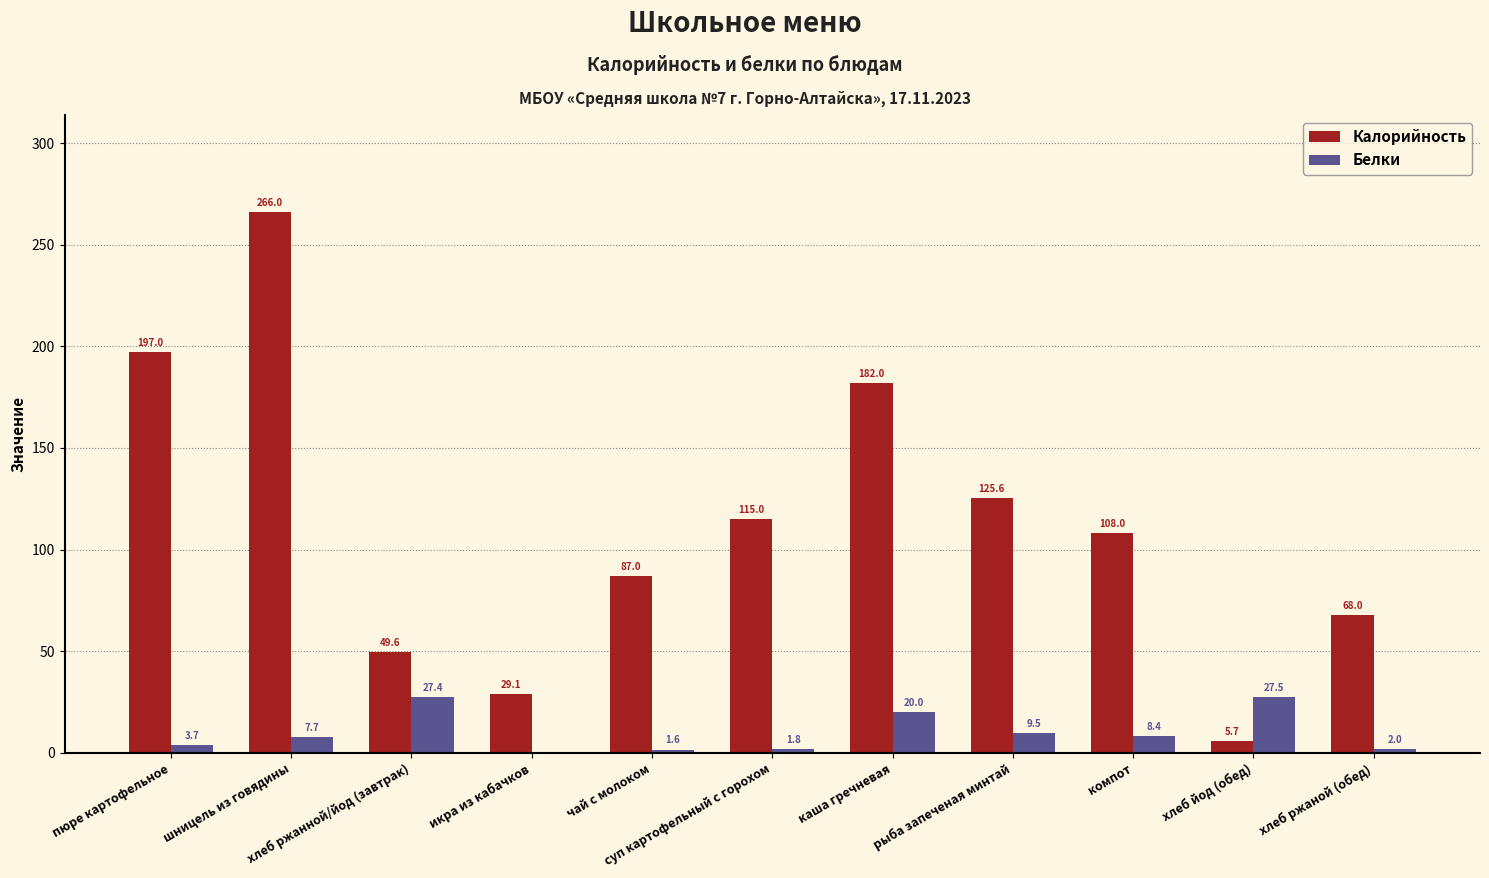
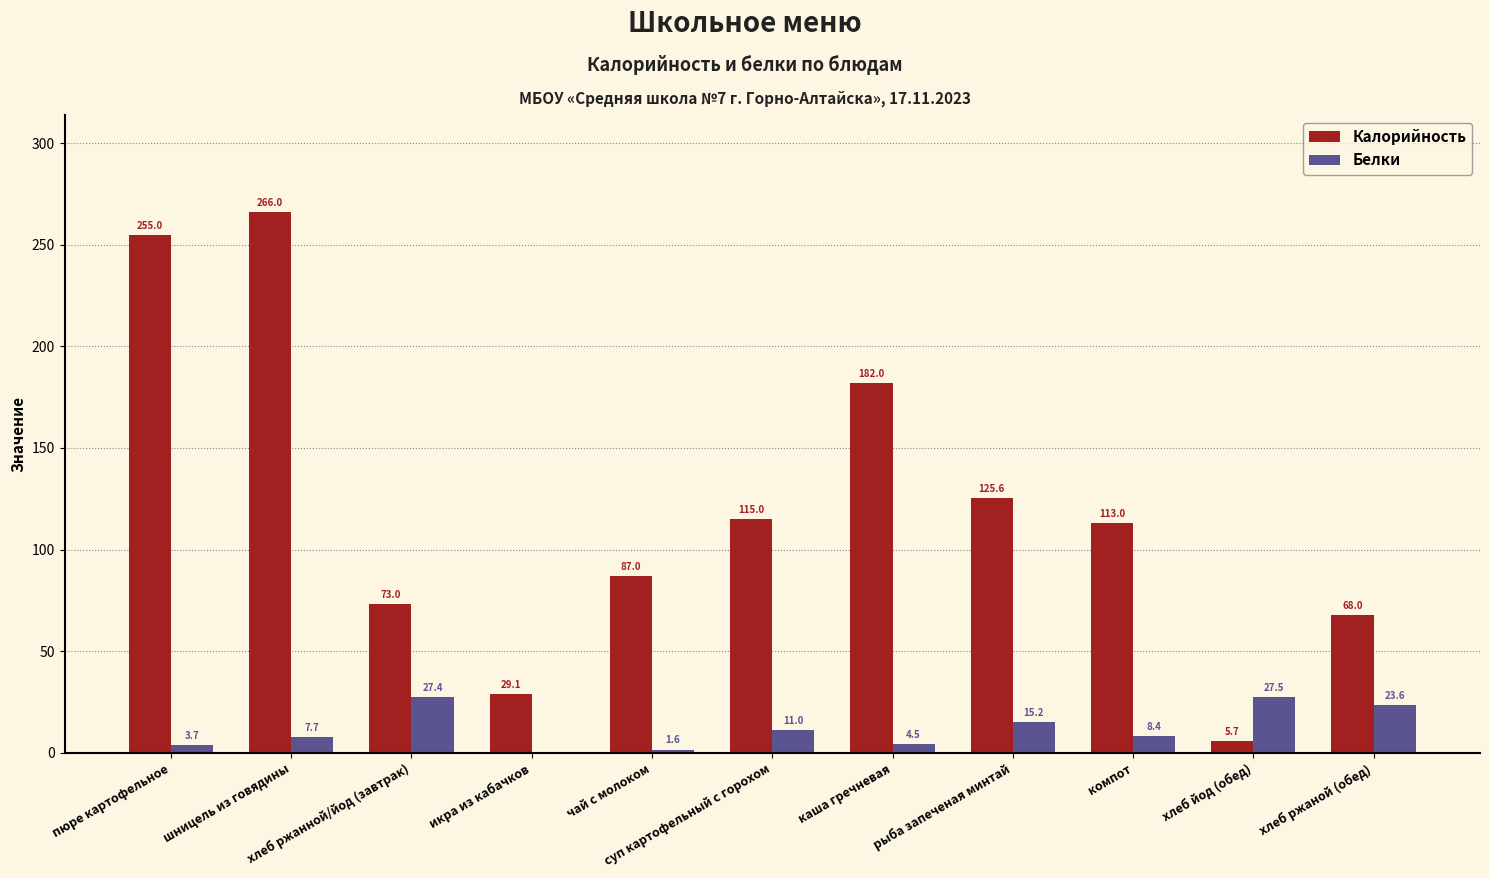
Калорийность, пюре картофельное: 197.0 -> 255.0
Калорийность, хлеб ржанной/йод (завтрак): 49.6 -> 73.0
Белки, суп картофельный с горохом: 1.8 -> 11.0
Белки, каша гречневая: 20.0 -> 4.5
Белки, рыба запеченая минтай: 9.5 -> 15.2
Калорийность, компот: 108.0 -> 113.0
Белки, хлеб ржаной (обед): 2.0 -> 23.6
